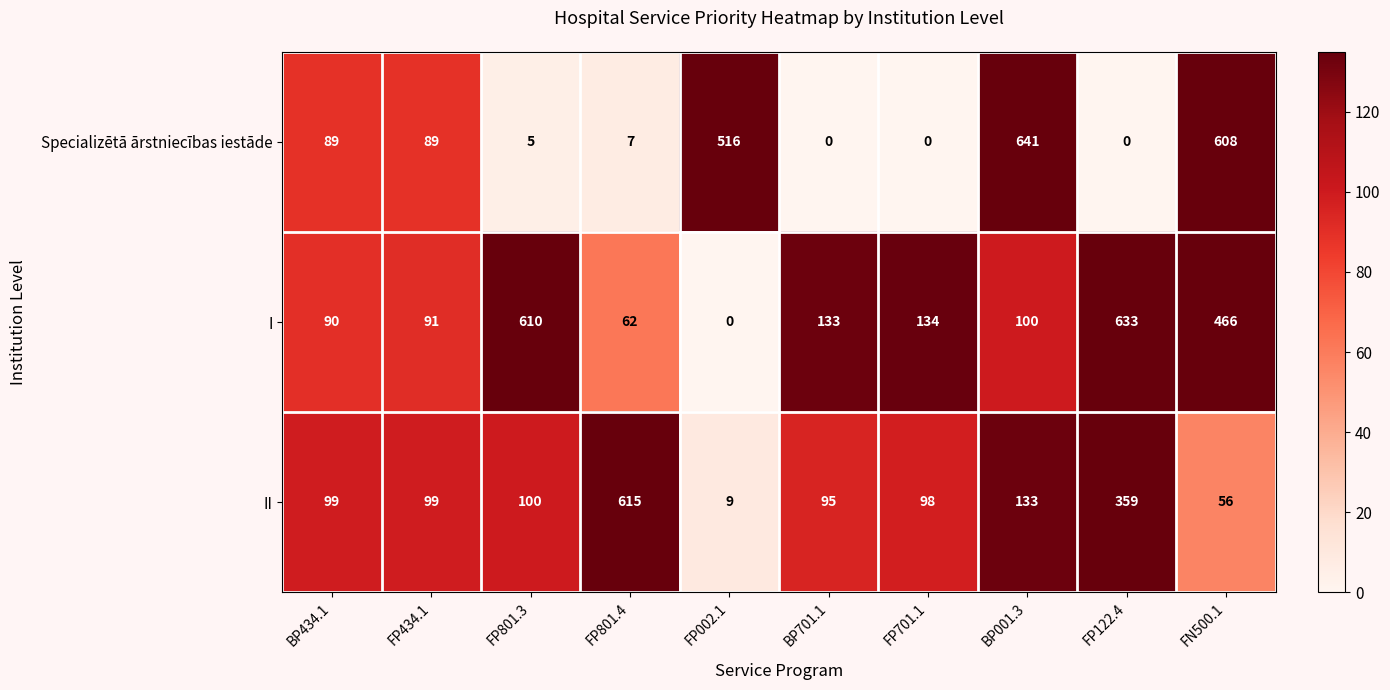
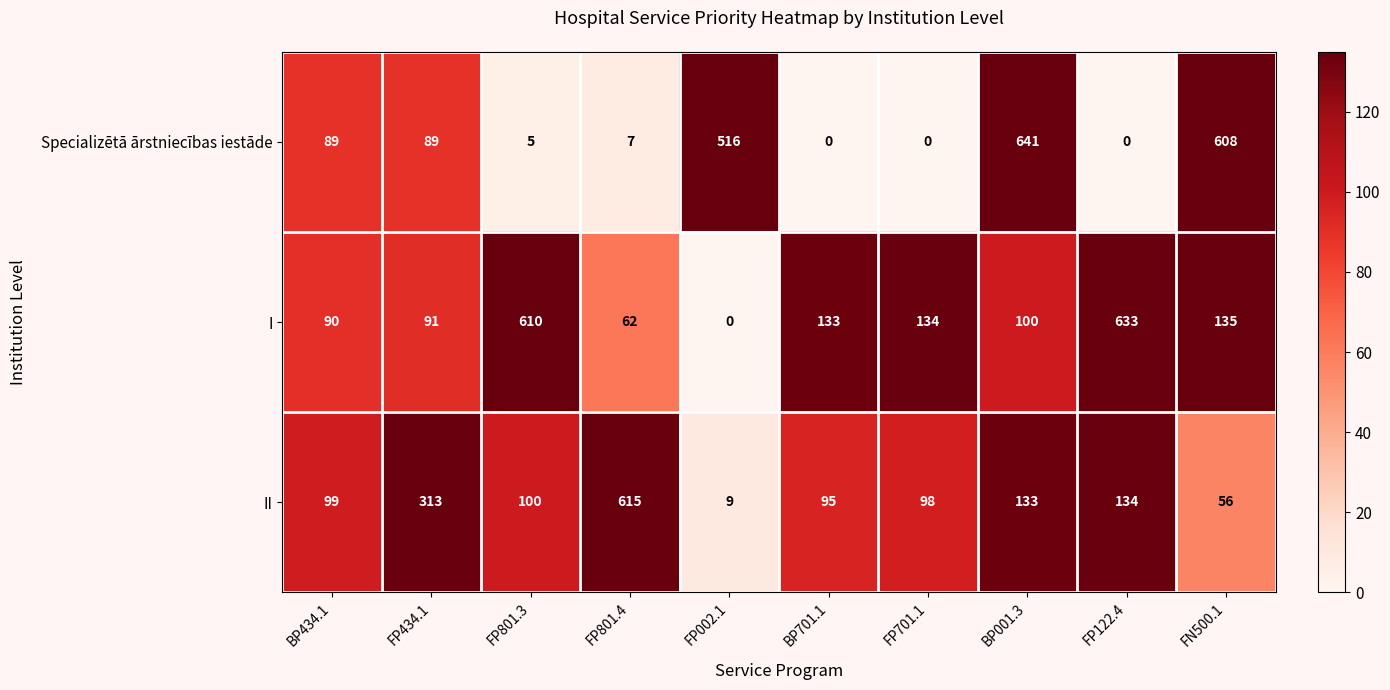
I, FN500.1: 466 -> 135
II, FP434.1: 99 -> 313
II, FP122.4: 359 -> 134
